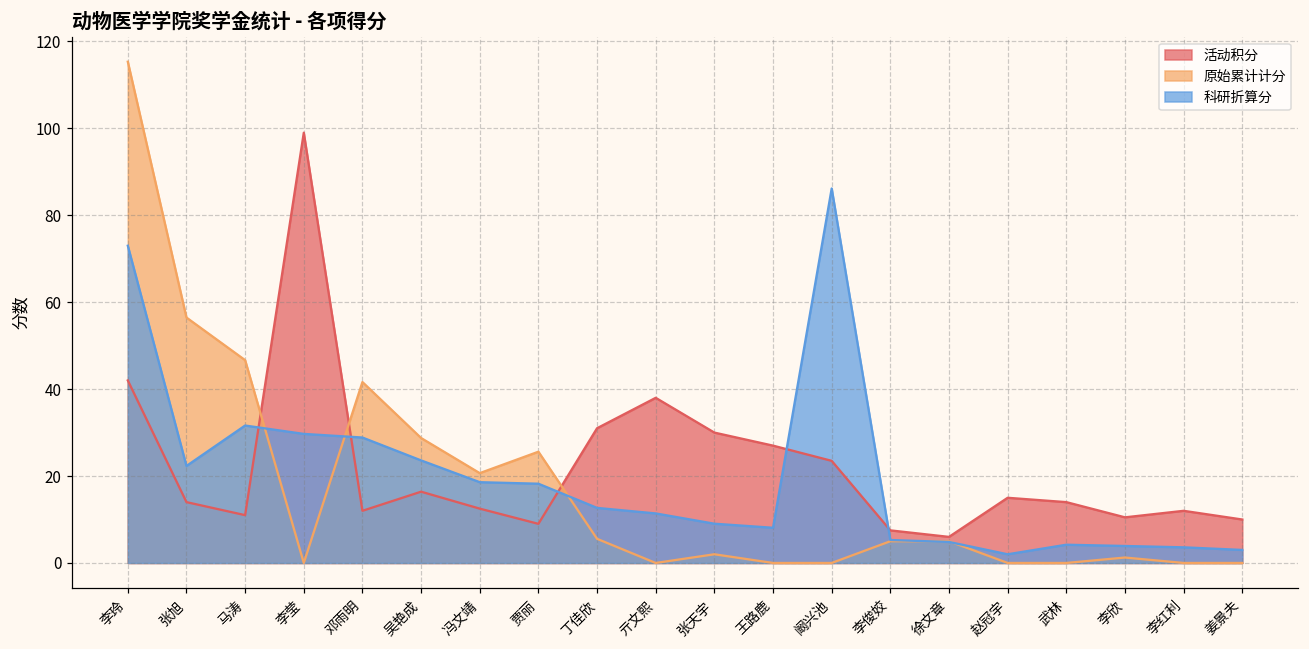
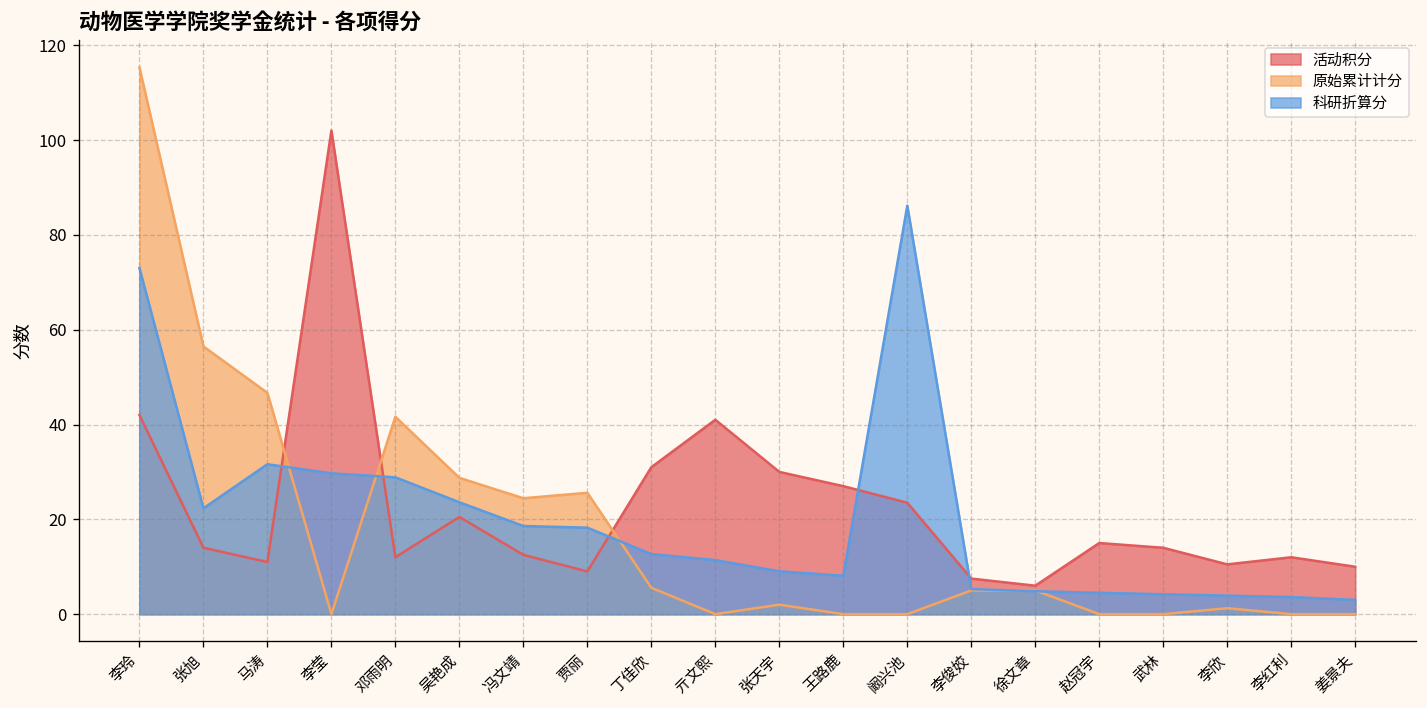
活动积分, 李莹: 99 -> 102
活动积分, 吴艳成: 16 -> 21
原始累计计分, 冯文靖: 21 -> 24
活动积分, 亓文熙: 38 -> 41
科研折算分, 赵冠宇: 2 -> 5
